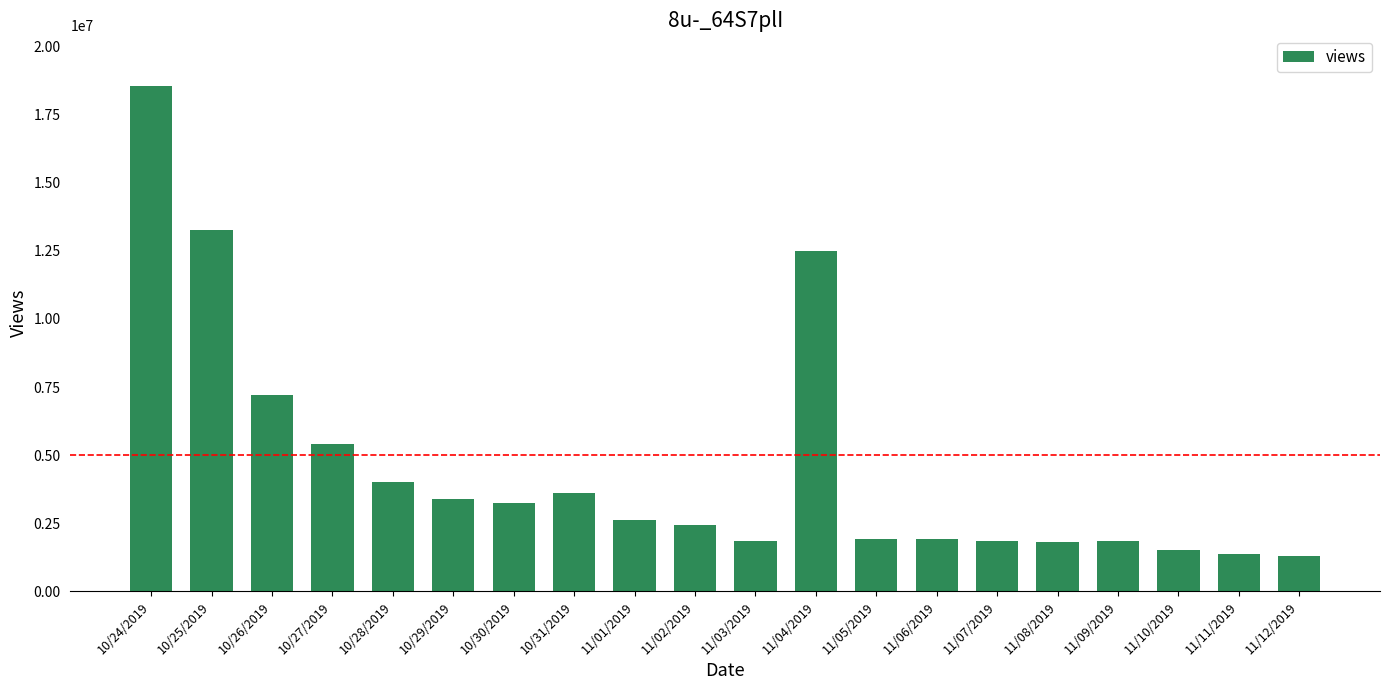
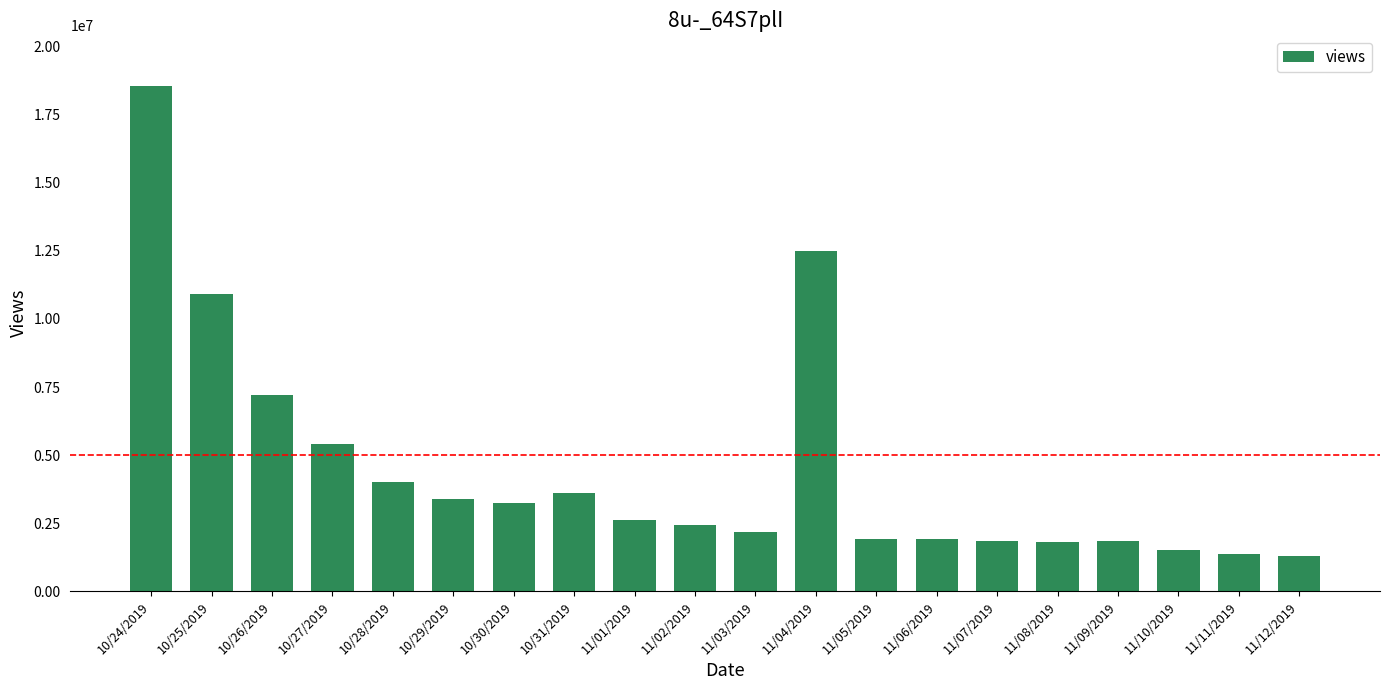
10/25/2019: 13300000 -> 10900000
11/03/2019: 1800000 -> 2200000
